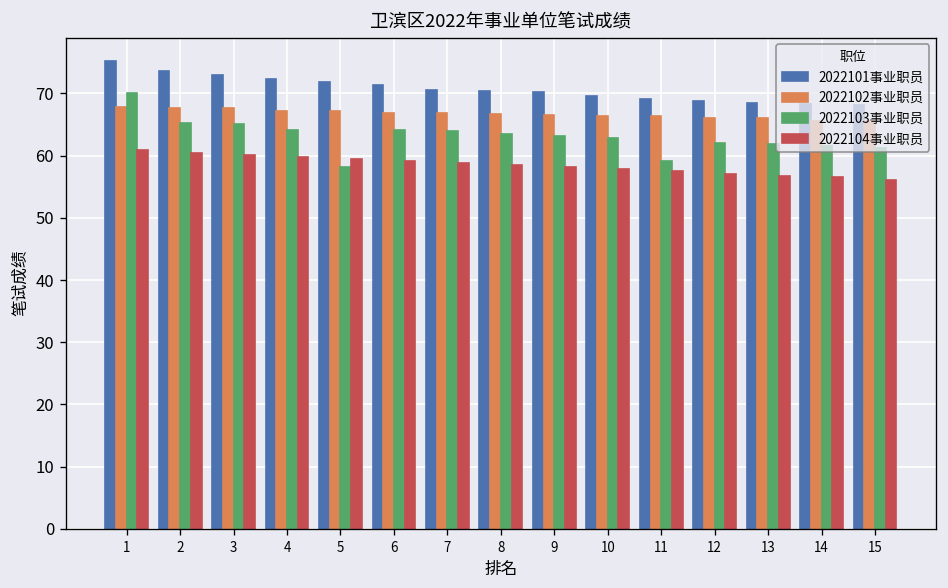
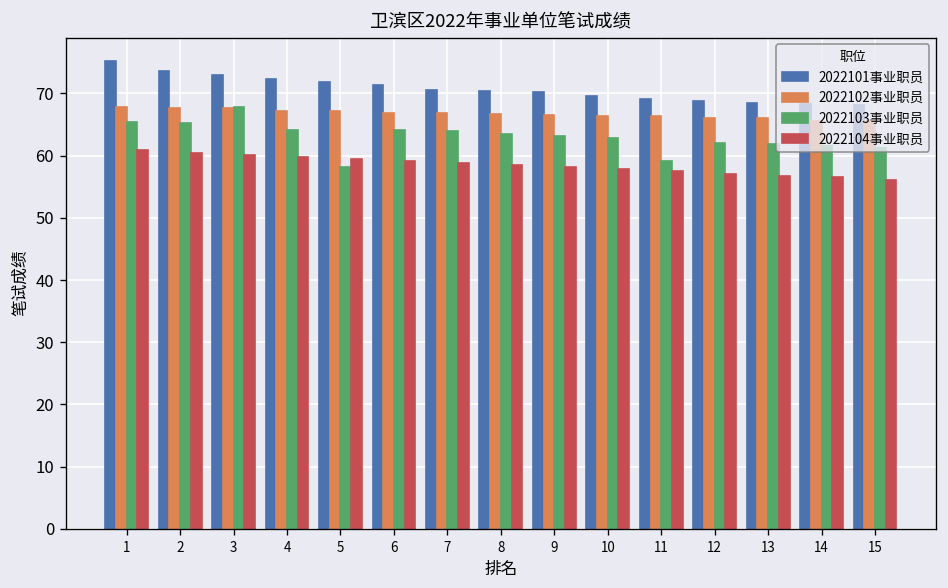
2022103事业职员, 1: 70 -> 65
2022103事业职员, 3: 65 -> 68
